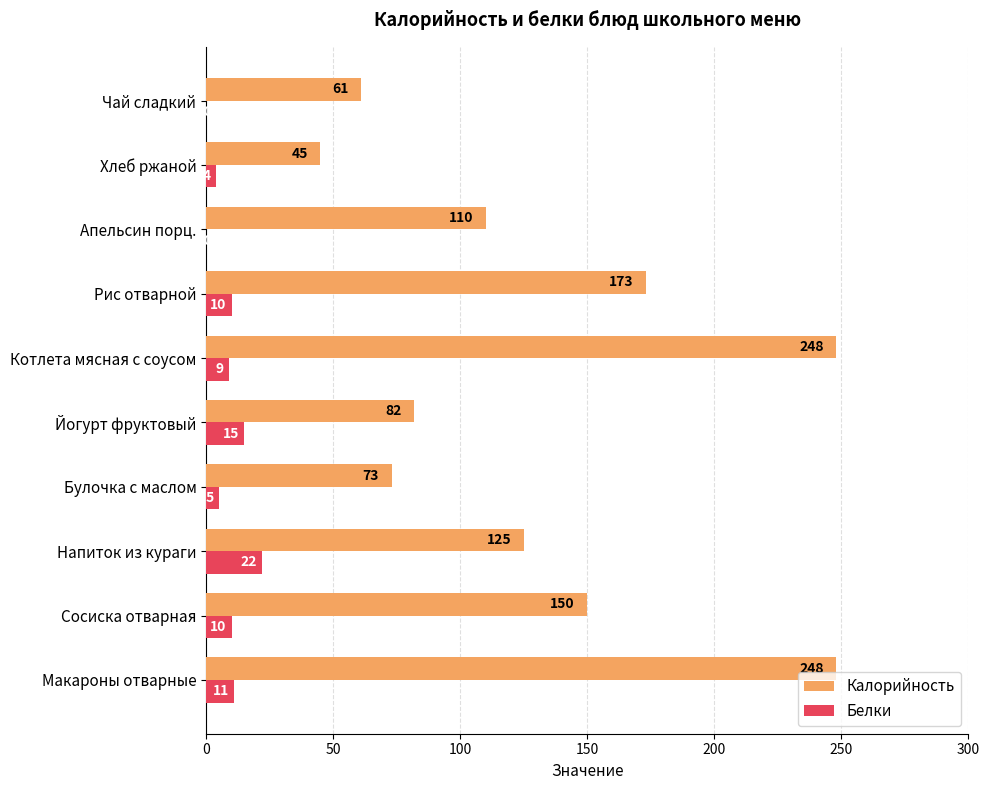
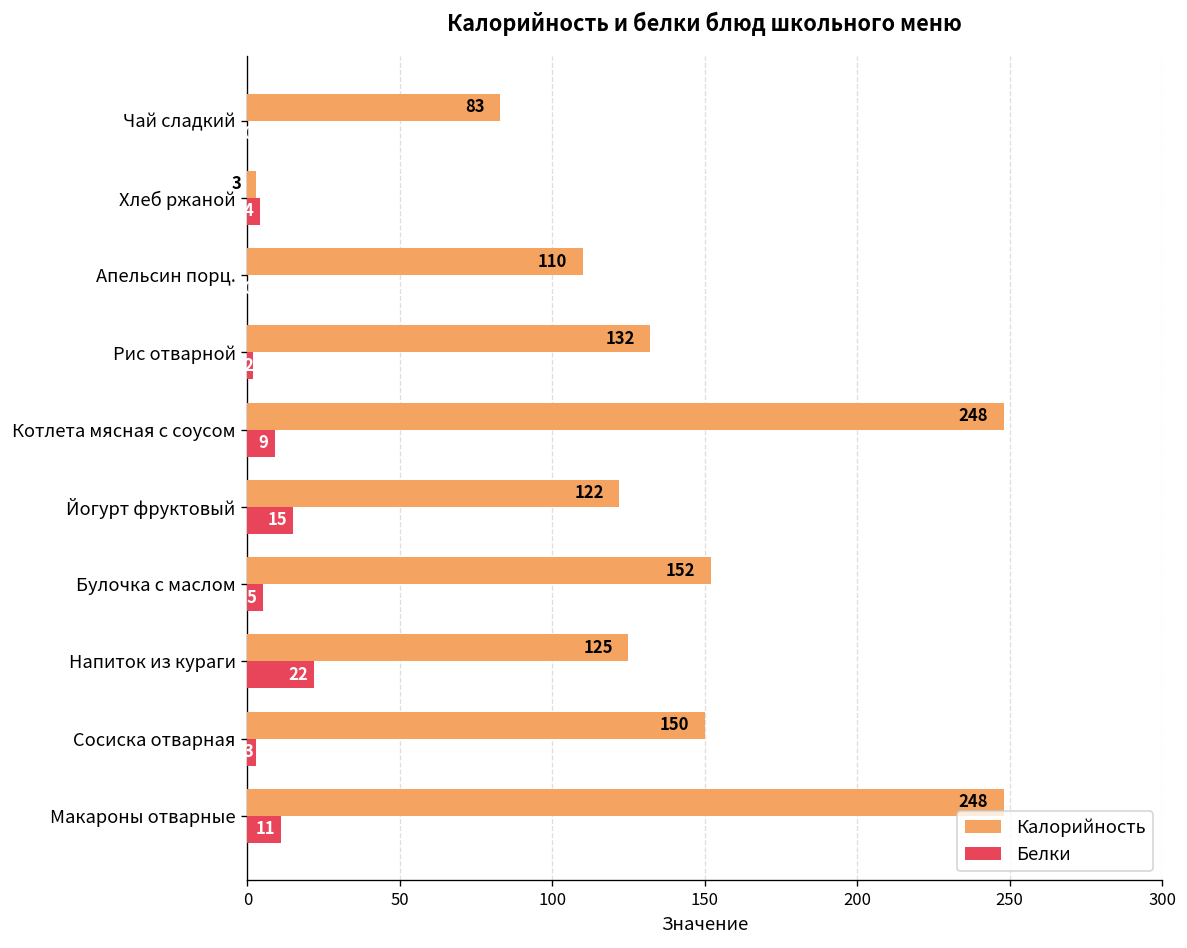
Калорийность, Чай сладкий: 61 -> 83
Калорийность, Хлеб ржаной: 45 -> 3
Калорийность, Рис отварной: 173 -> 132
Белки, Рис отварной: 10 -> 2
Калорийность, Йогурт фруктовый: 82 -> 122
Калорийность, Булочка с маслом: 73 -> 152
Белки, Сосиска отварная: 10 -> 3
